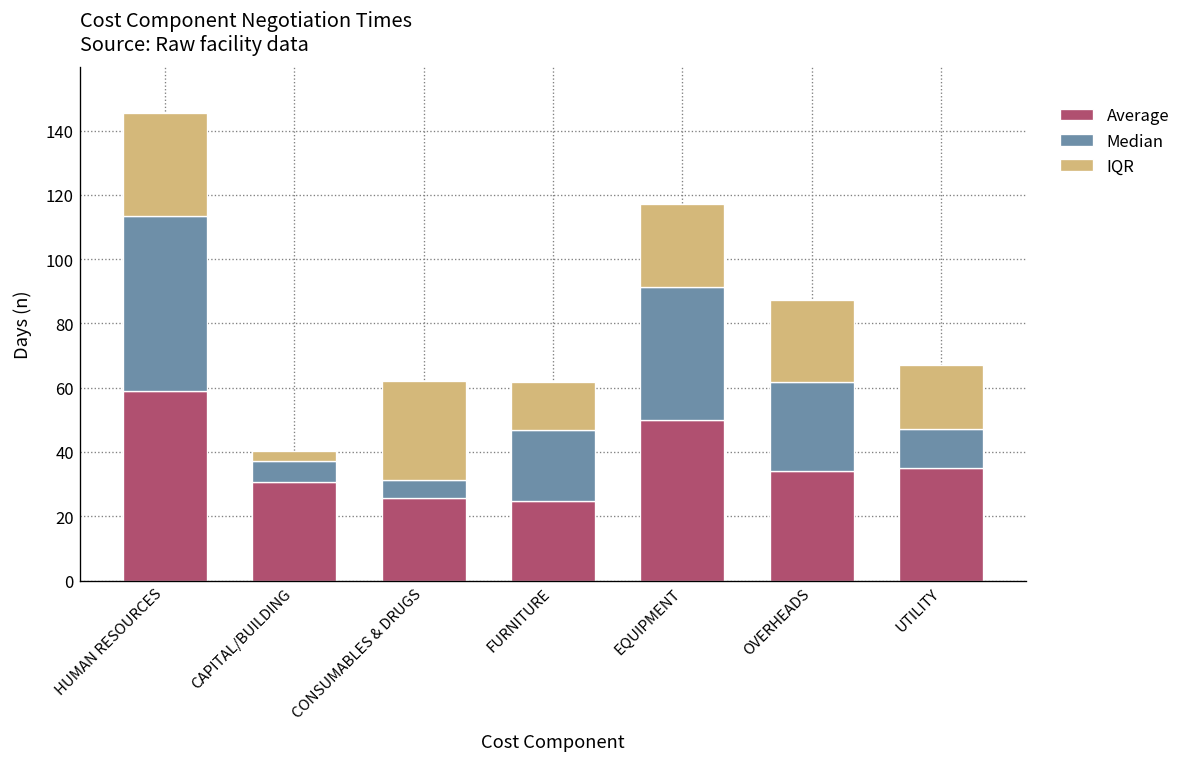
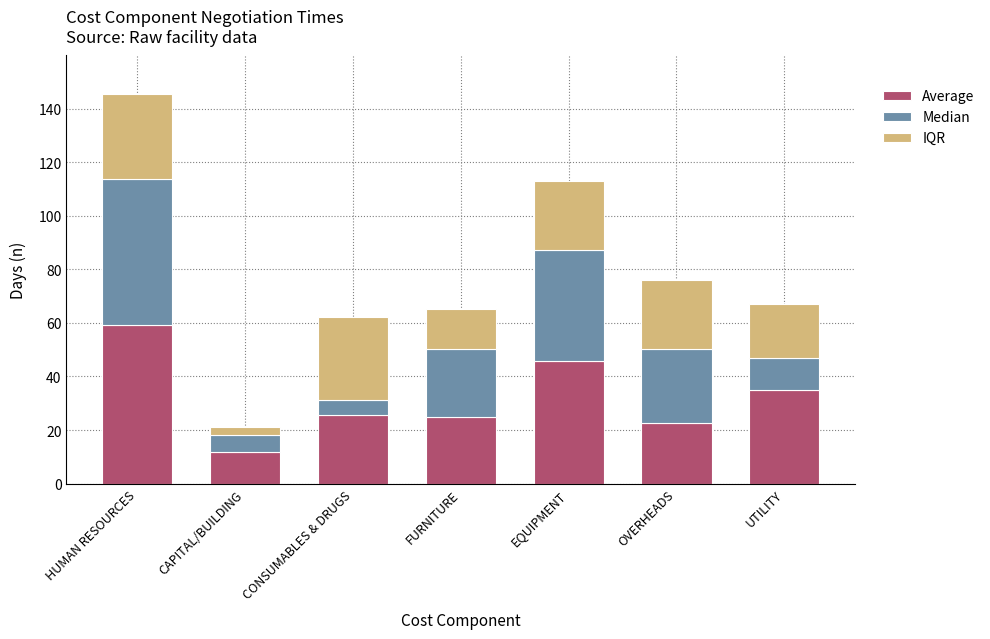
Average, CAPITAL/BUILDING: 31 -> 12
Median, FURNITURE: 22 -> 25
Average, EQUIPMENT: 50 -> 46
Average, OVERHEADS: 34 -> 23
